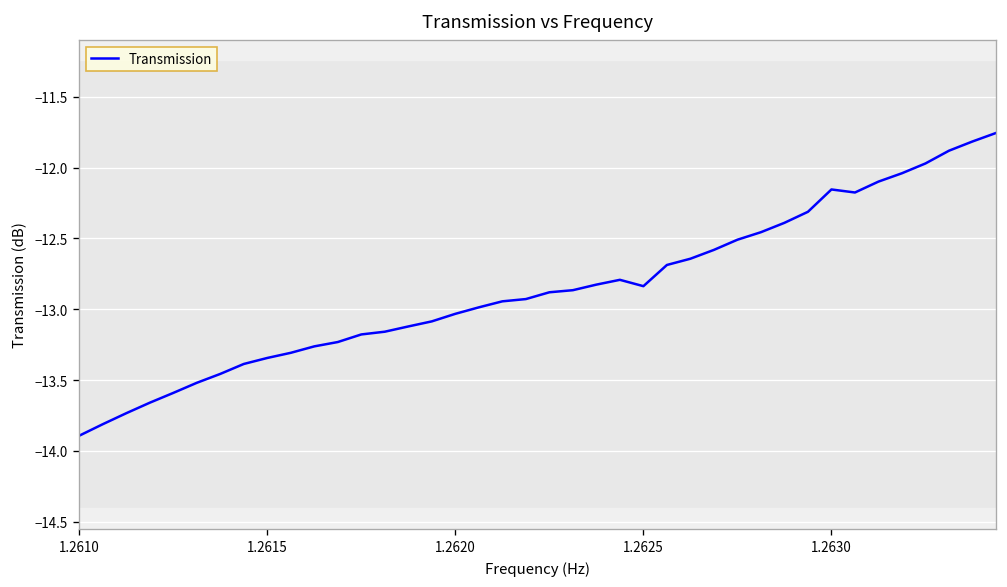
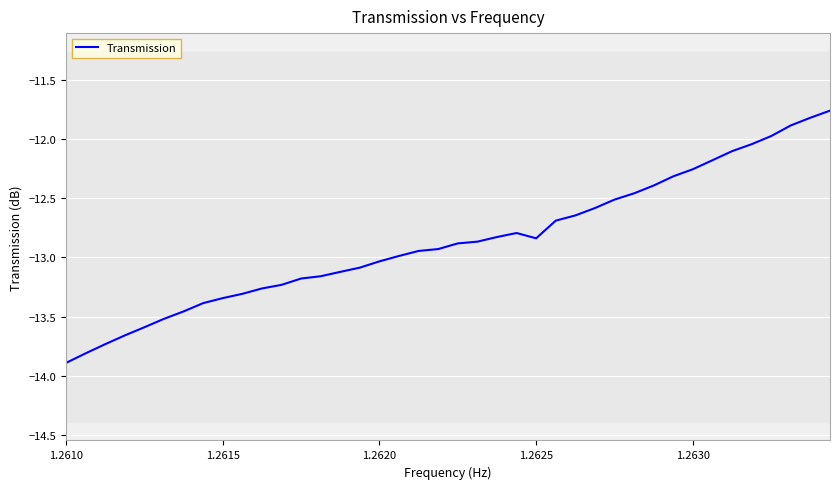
1.2630: -12.15 -> -12.25
